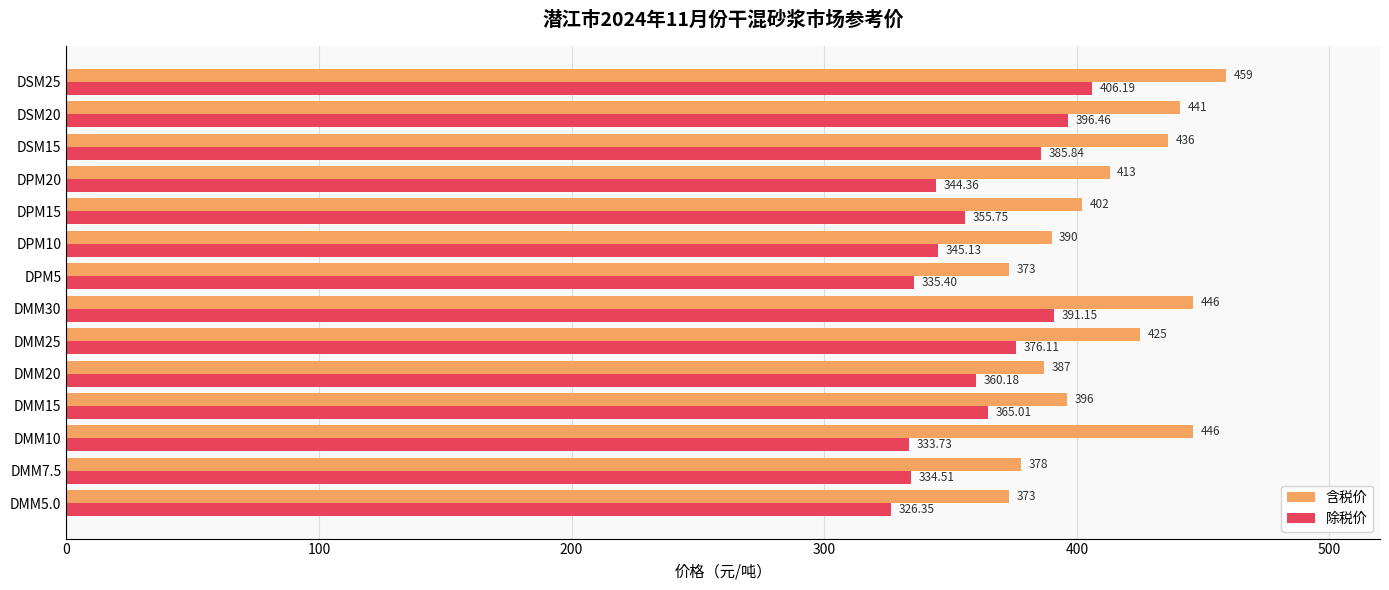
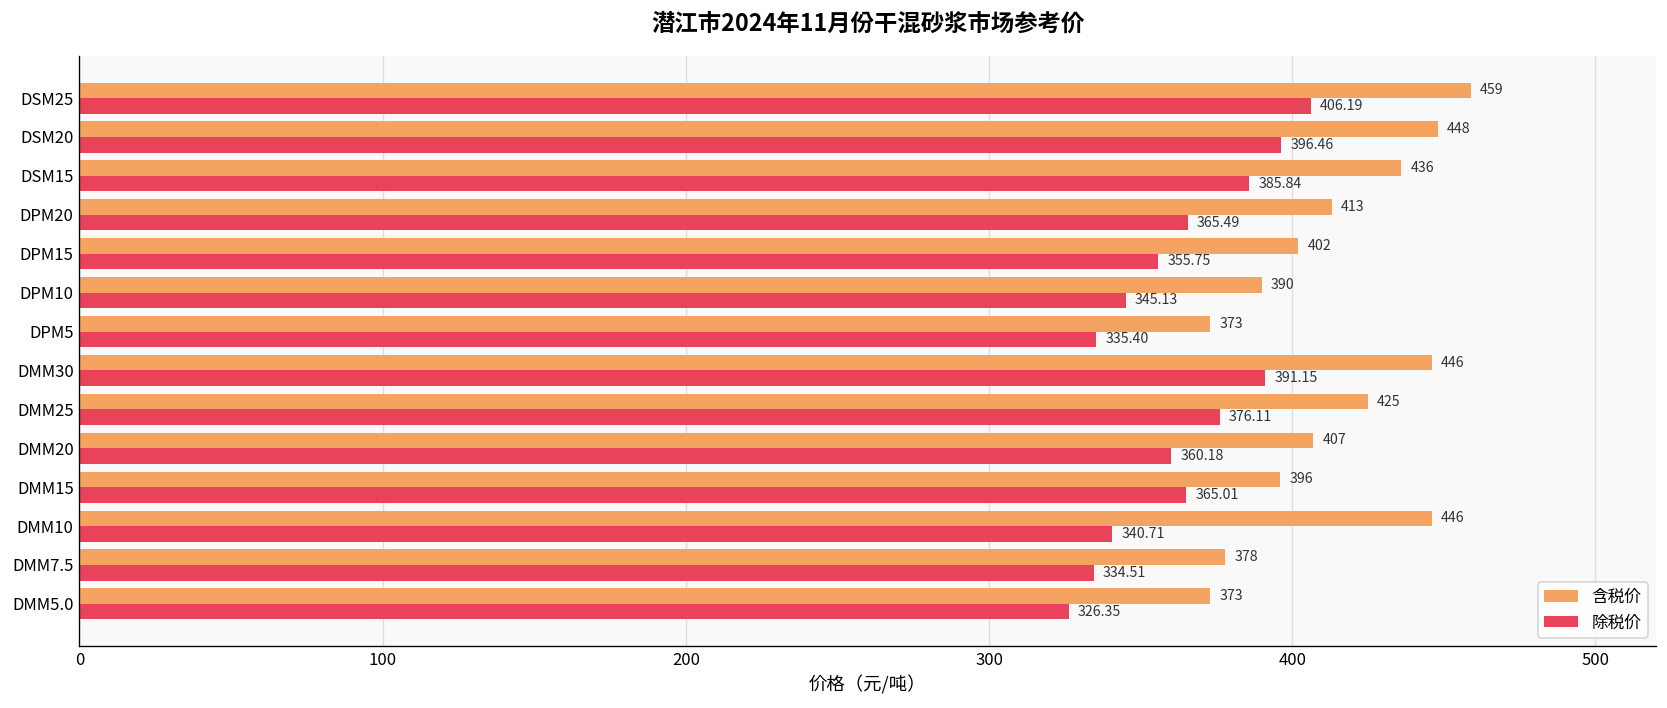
含税价, DSM20: 441 -> 448
除税价, DPM20: 344.36 -> 365.49
含税价, DMM20: 387 -> 407
除税价, DMM10: 333.73 -> 340.71
